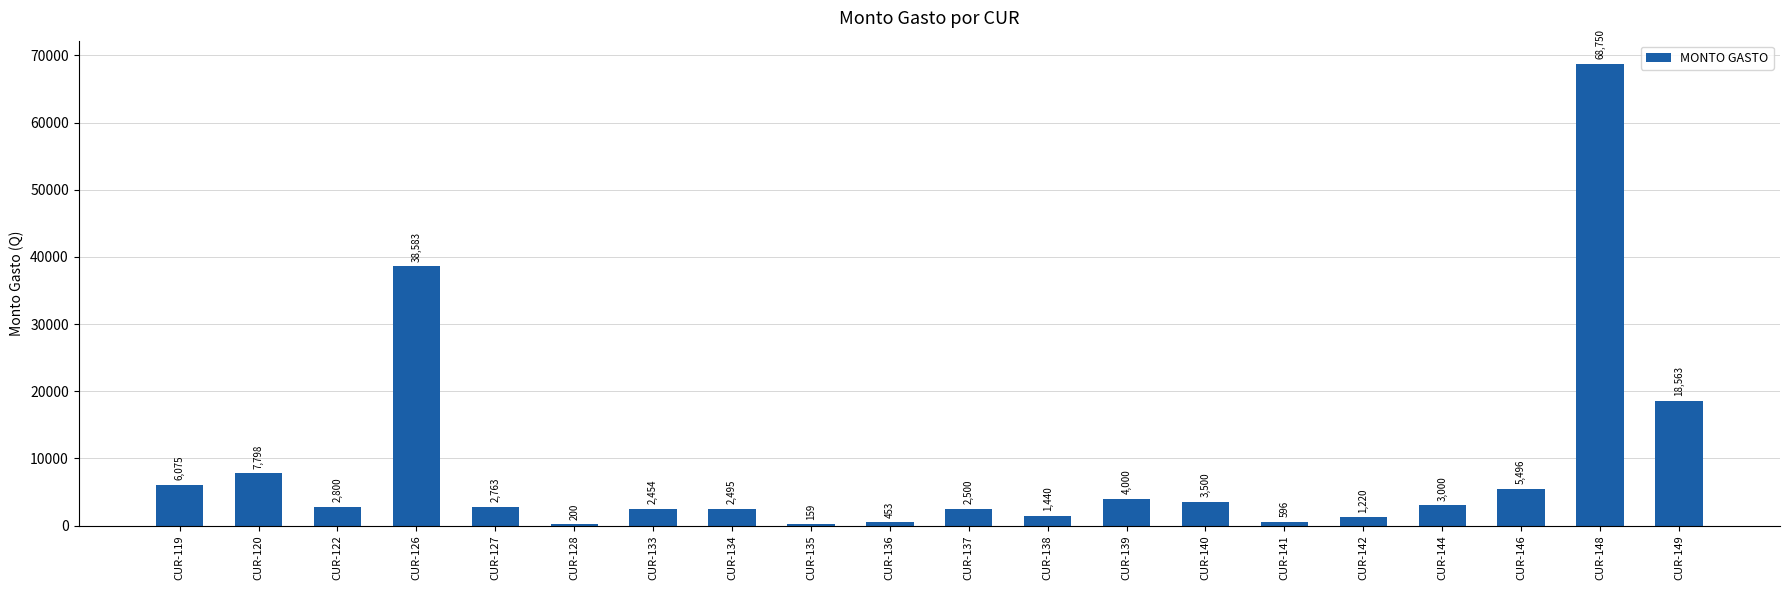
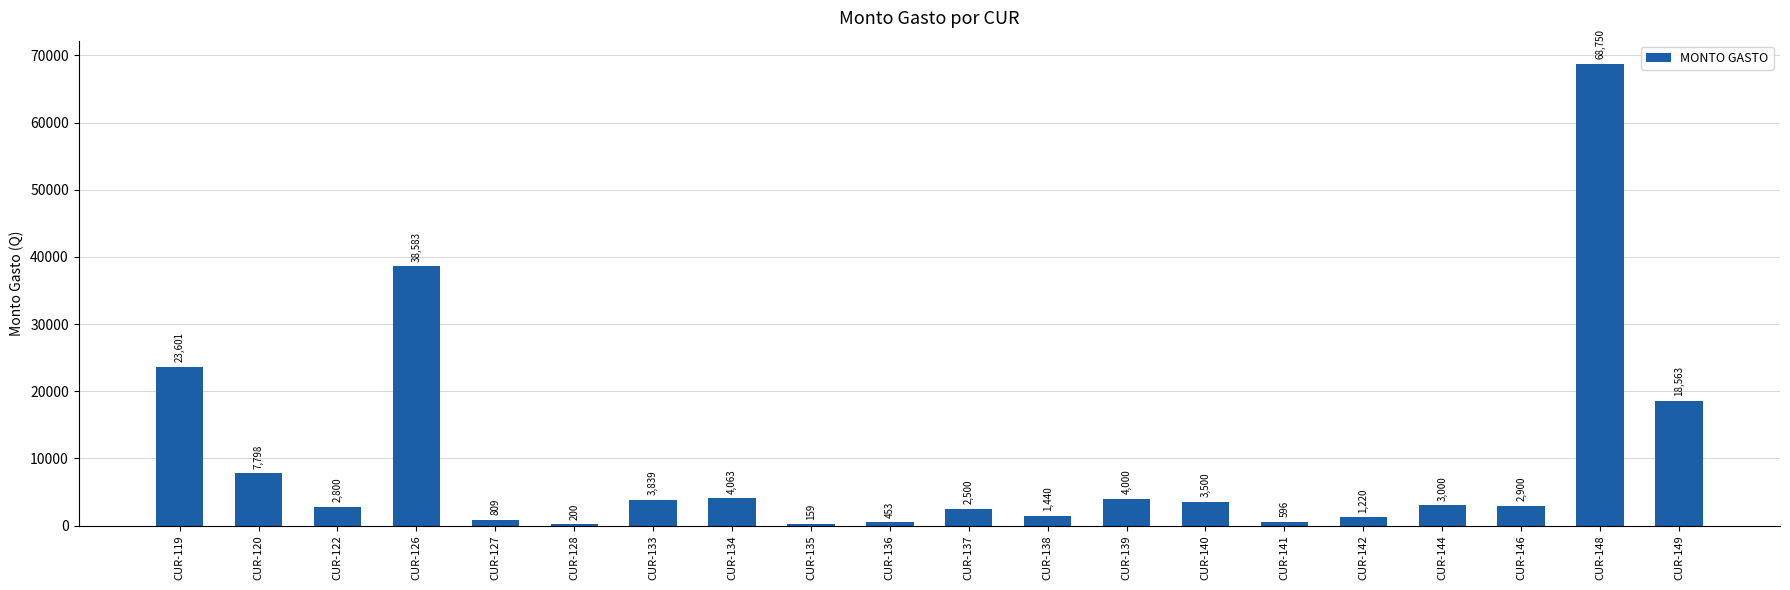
CUR-119: 6,075 -> 23,601
CUR-127: 2,763 -> 809
CUR-133: 2,454 -> 3,839
CUR-134: 2,495 -> 4,063
CUR-146: 5,496 -> 2,900
